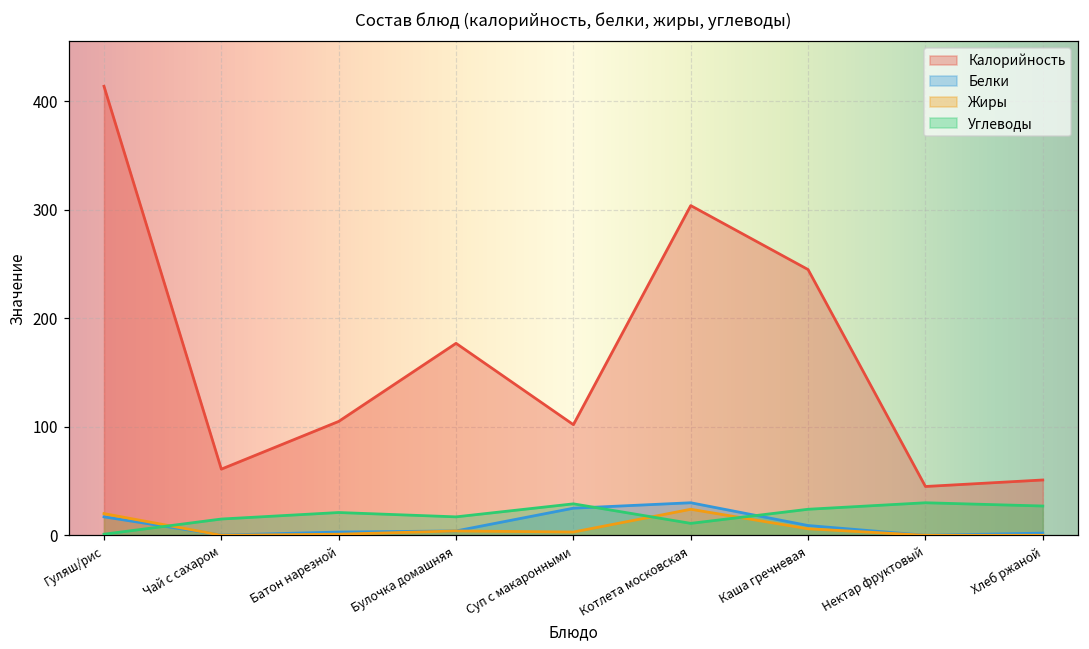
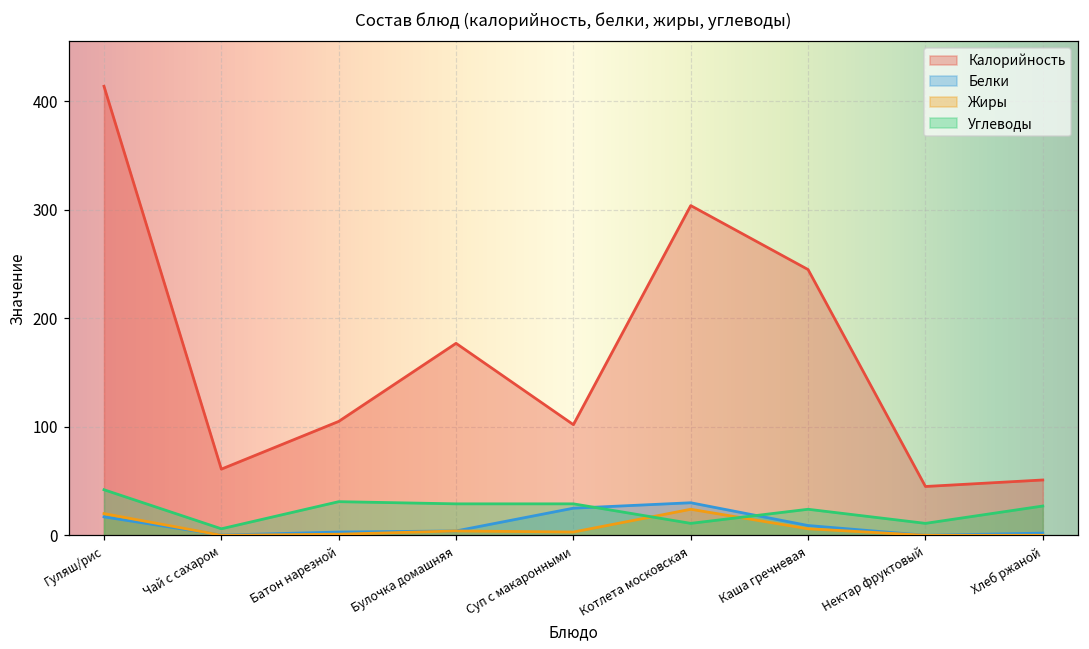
Углеводы, Гуляш/рис: 0 -> 40
Углеводы, Чай с сахаром: 20 -> 10
Углеводы, Батон нарезной: 20 -> 30
Углеводы, Булочка домашняя: 20 -> 30
Углеводы, Нектар фруктовый: 30 -> 10
